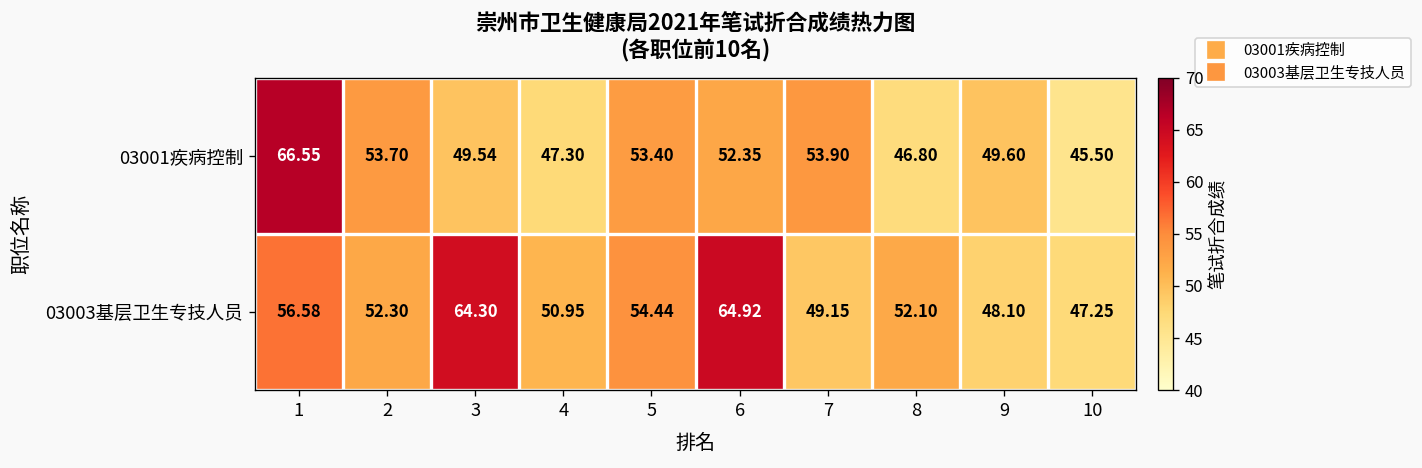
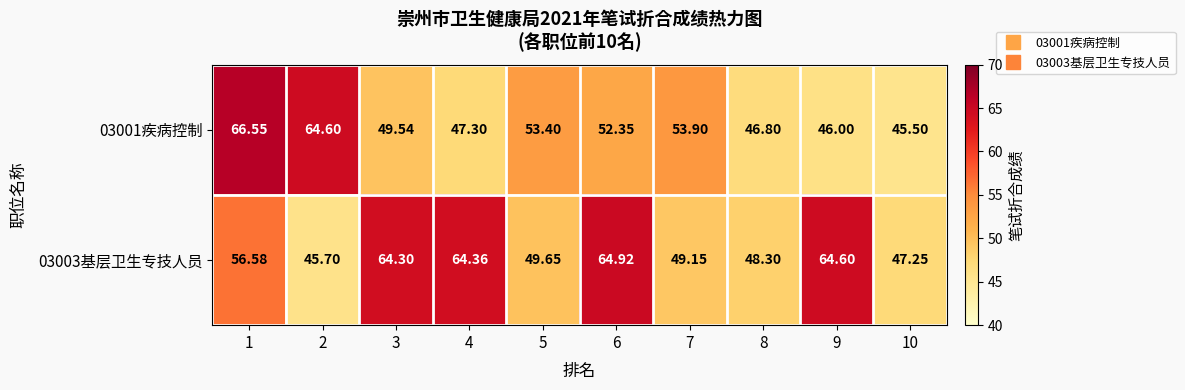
03001疾病控制, 2: 53.70 -> 64.60
03001疾病控制, 9: 49.60 -> 46.00
03003基层卫生专技人员, 2: 52.30 -> 45.70
03003基层卫生专技人员, 4: 50.95 -> 64.36
03003基层卫生专技人员, 5: 54.44 -> 49.65
03003基层卫生专技人员, 8: 52.10 -> 48.30
03003基层卫生专技人员, 9: 48.10 -> 64.60
